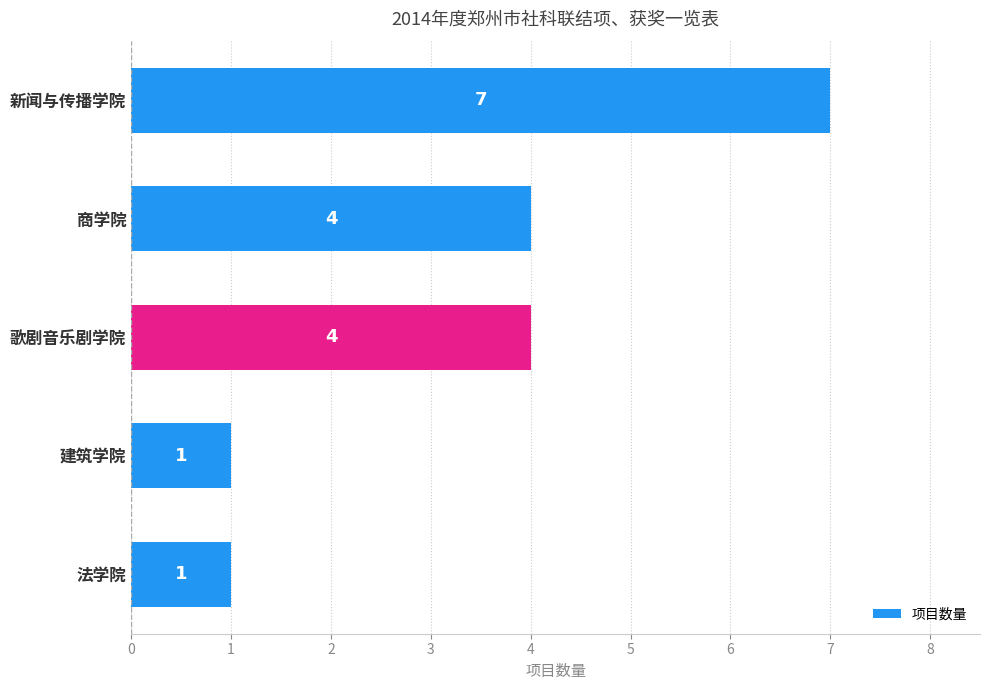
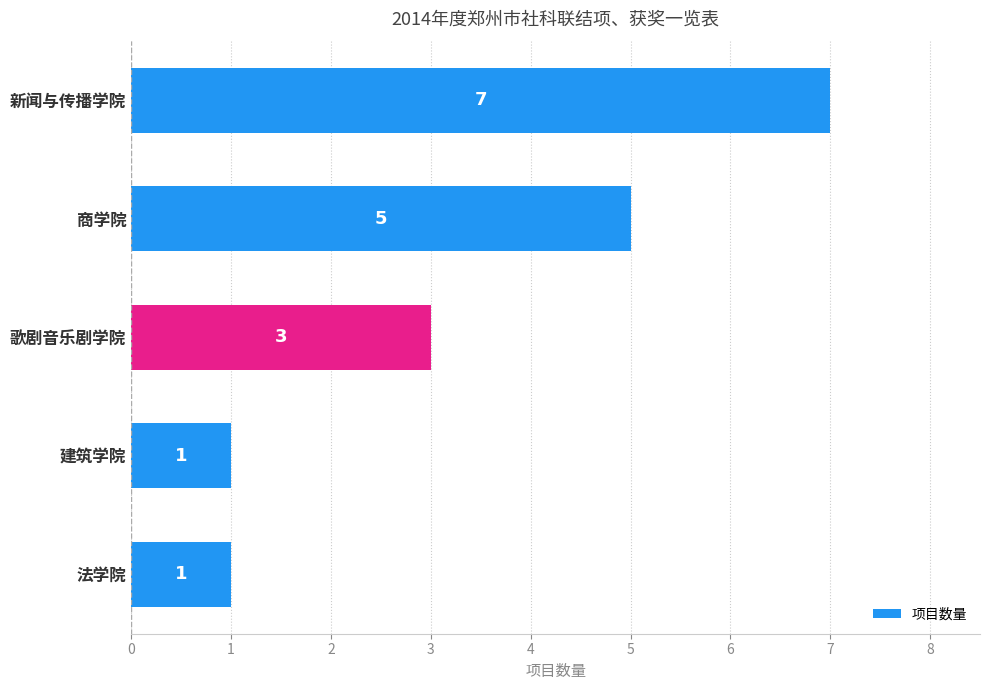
商学院: 4 -> 5
歌剧音乐剧学院: 4 -> 3
